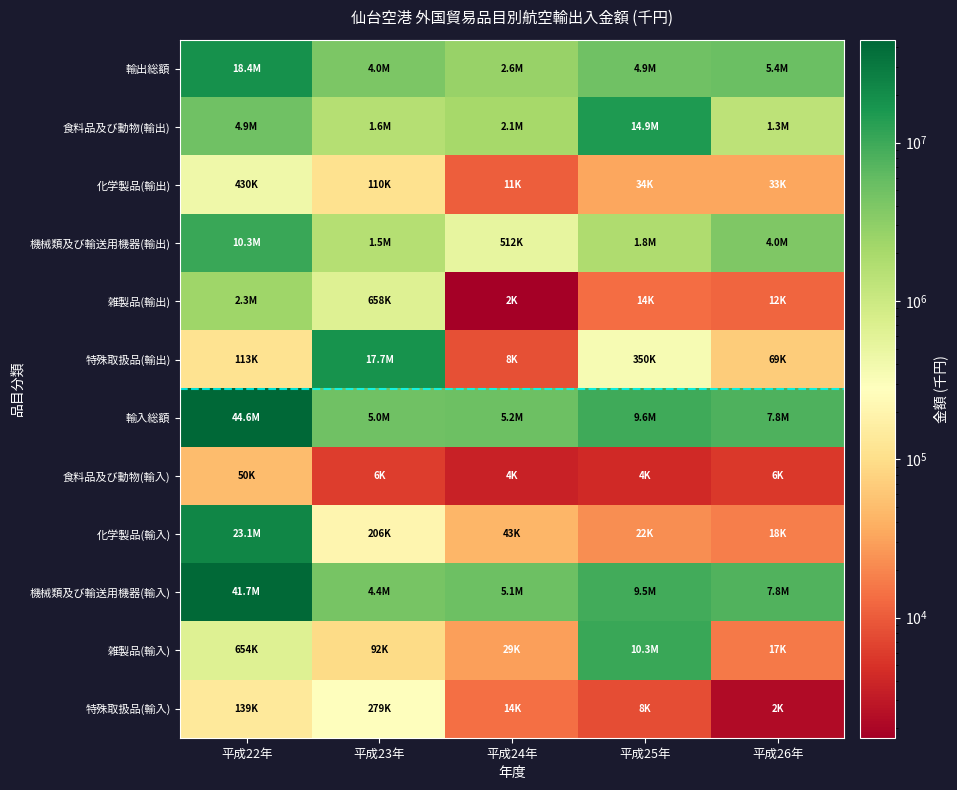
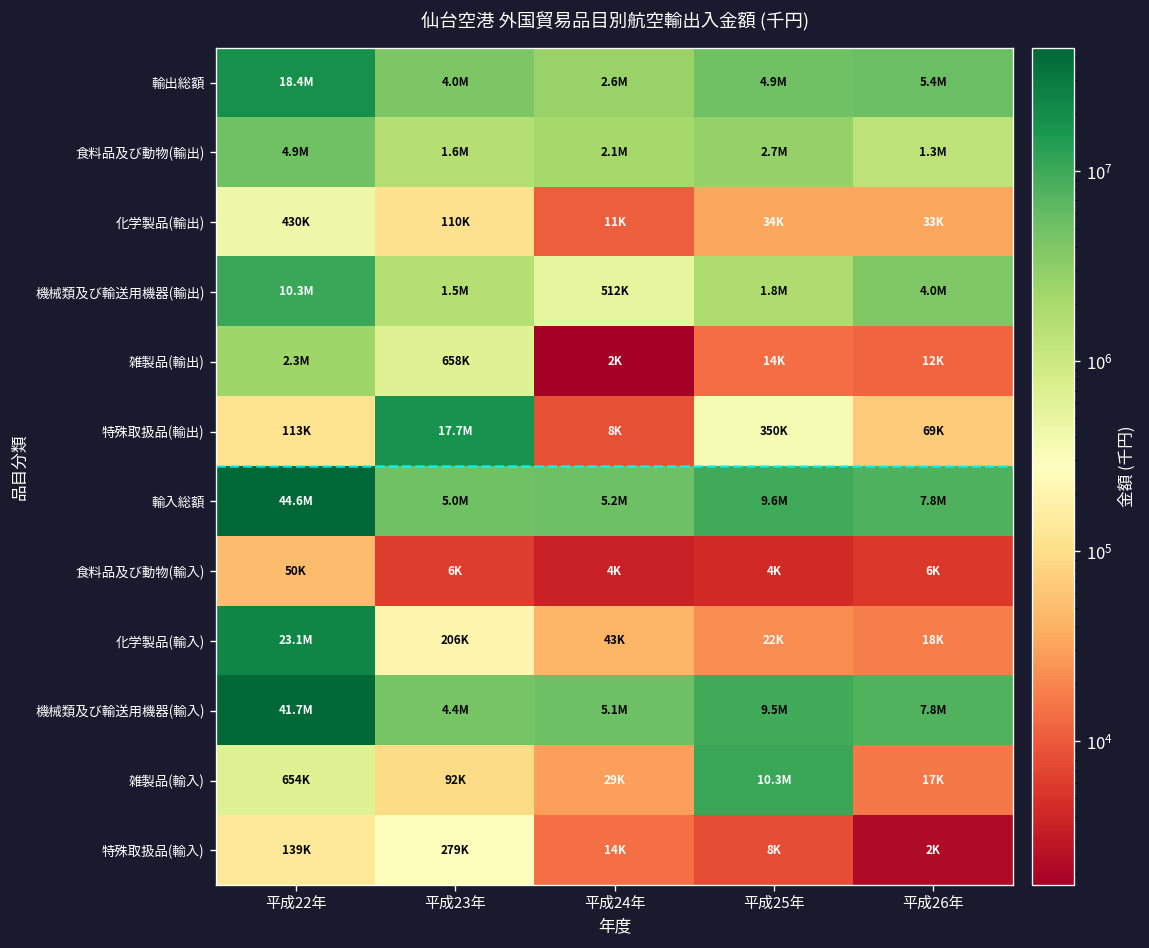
食料品及び動物(輸出), 平成25年: 14.9M -> 2.7M
